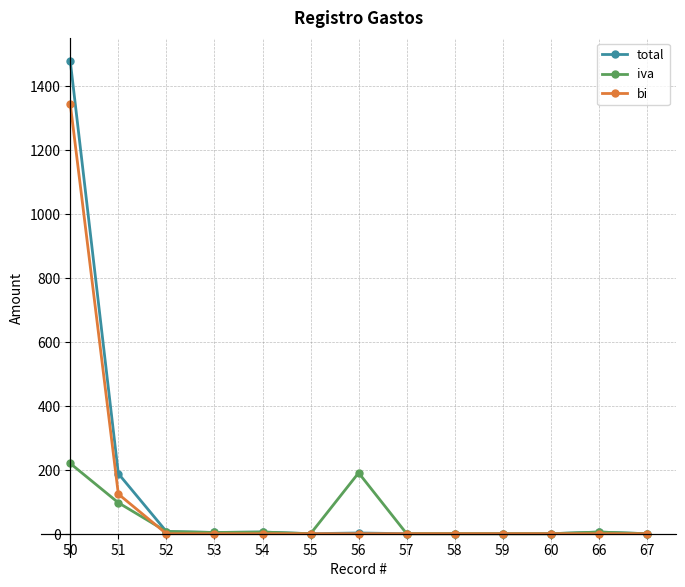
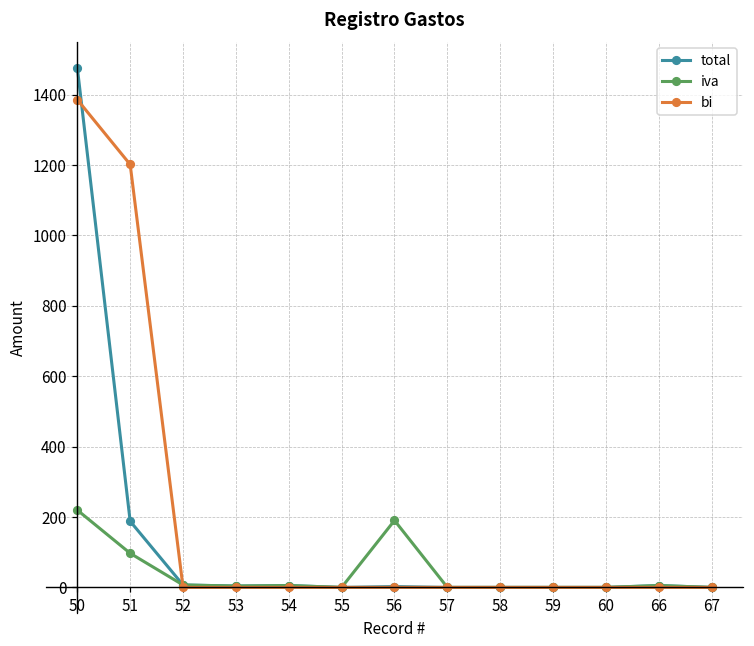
bi, 50: 1340 -> 1390
bi, 51: 120 -> 1200
